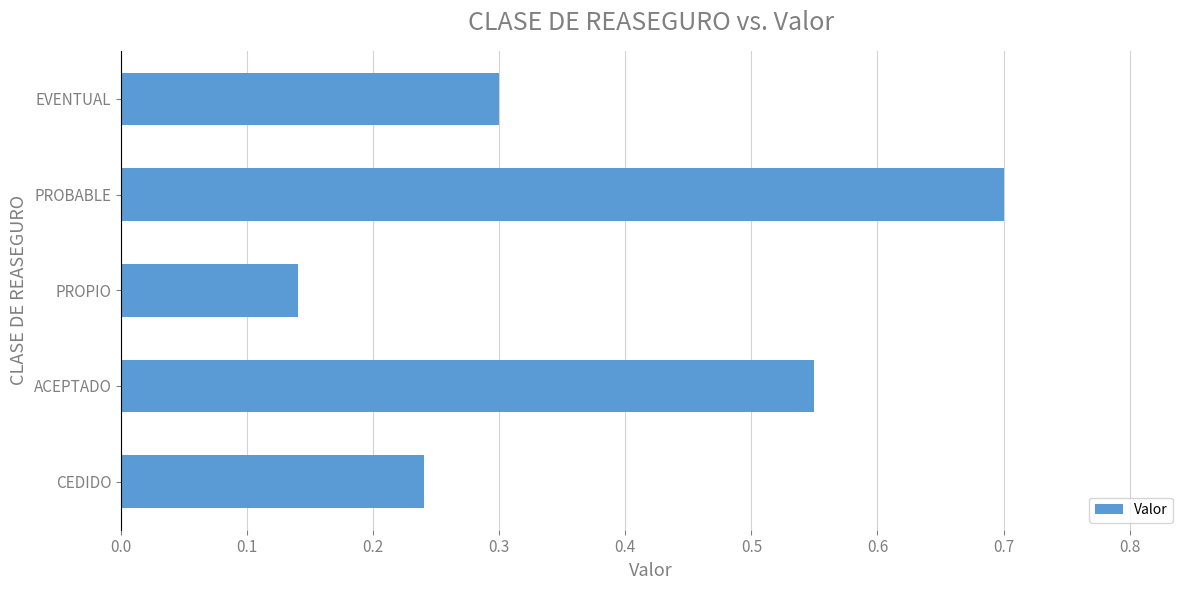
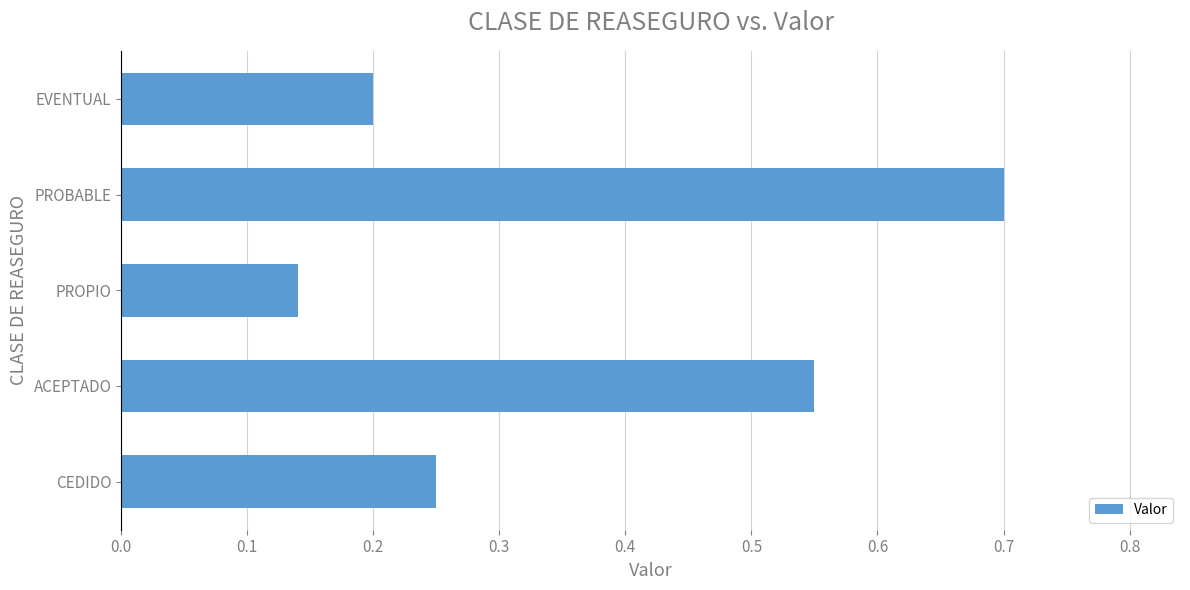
EVENTUAL: 0.3 -> 0.2
CEDIDO: 0.24 -> 0.25
